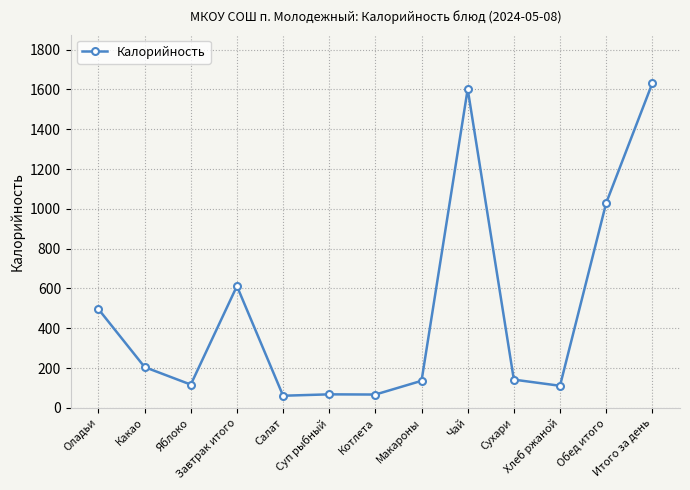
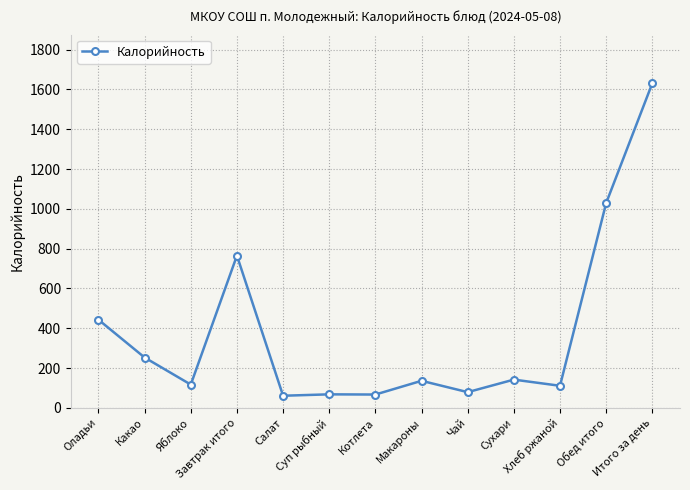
Оладьи: 500 -> 440
Какао: 210 -> 250
Завтрак итого: 610 -> 770
Чай: 1600 -> 80
